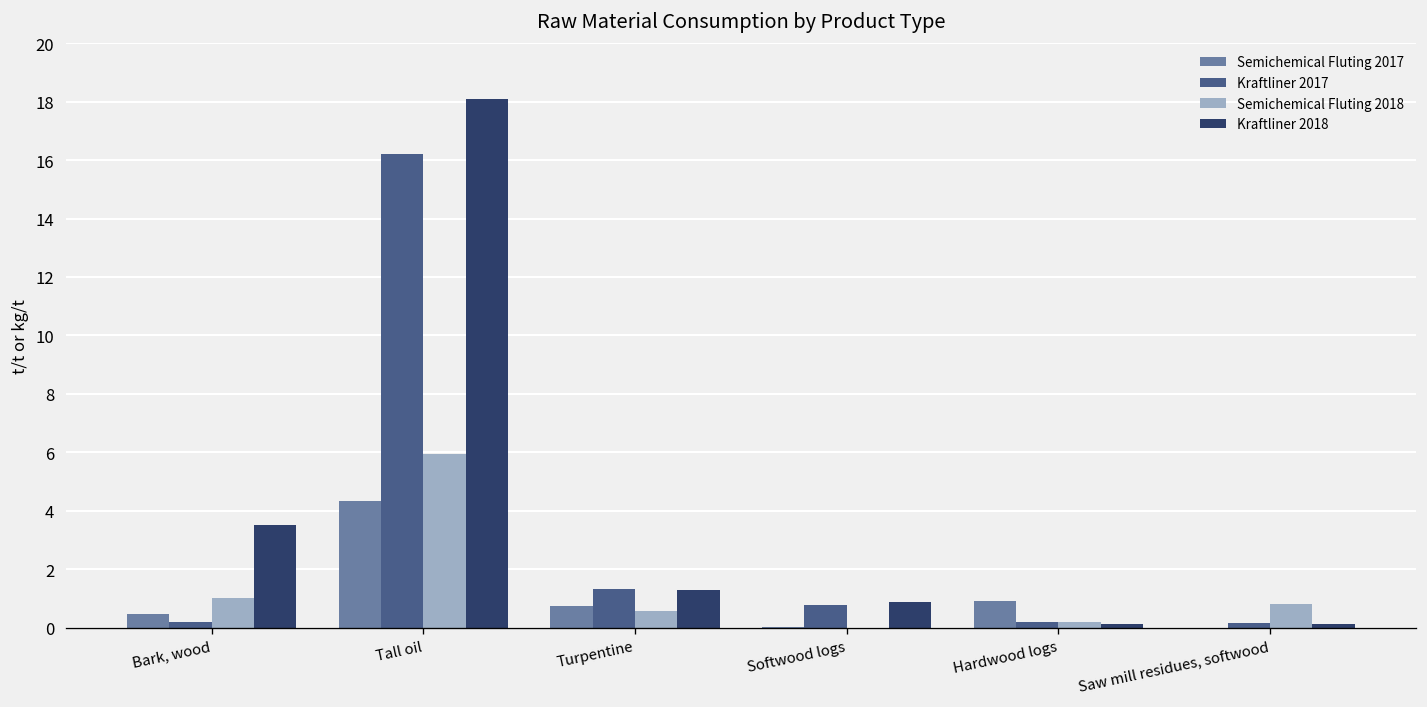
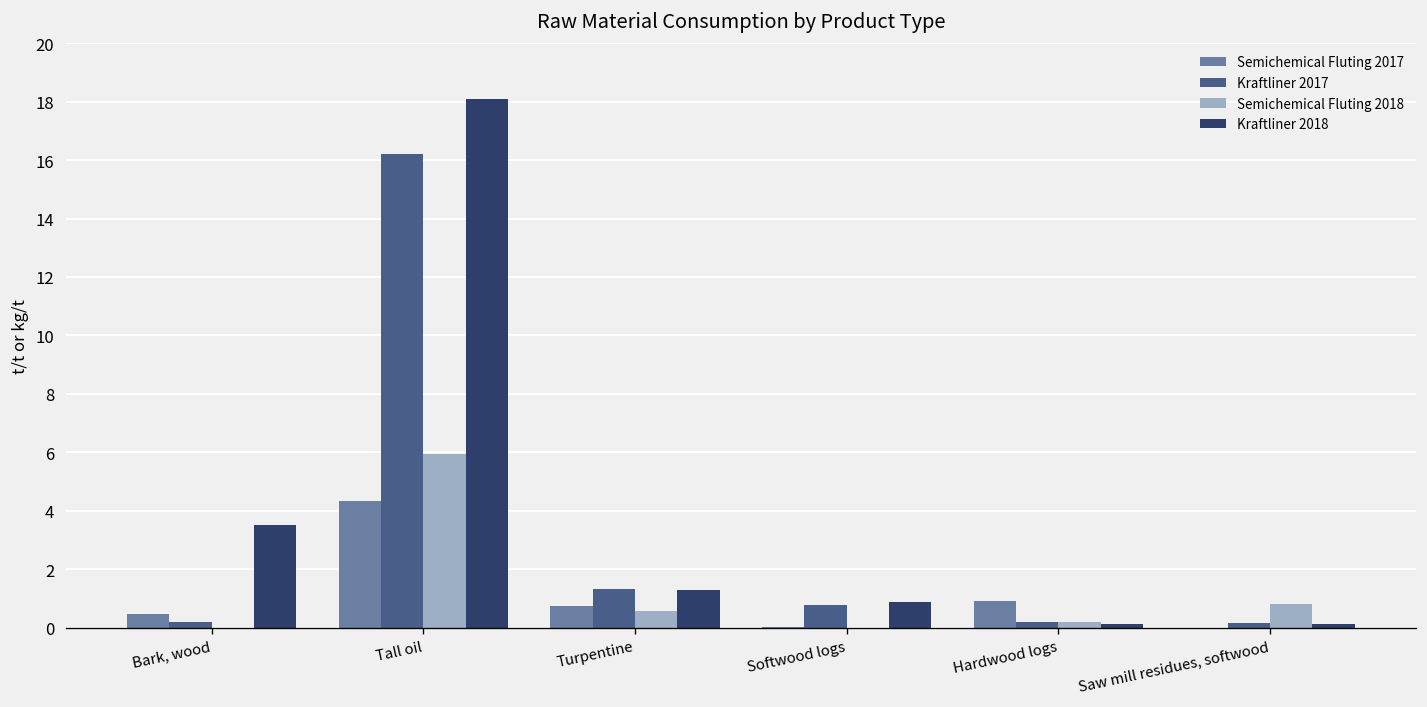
Semichemical Fluting 2018, Bark, wood: 1 -> 0
